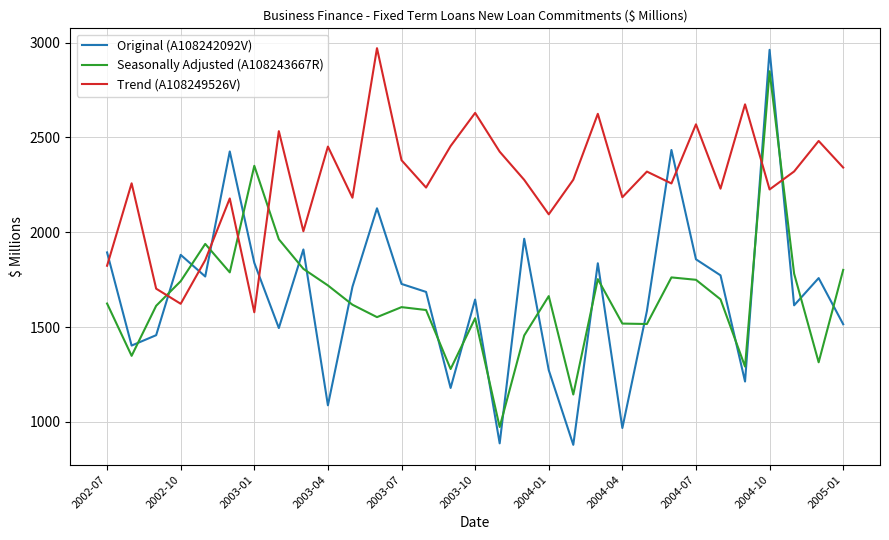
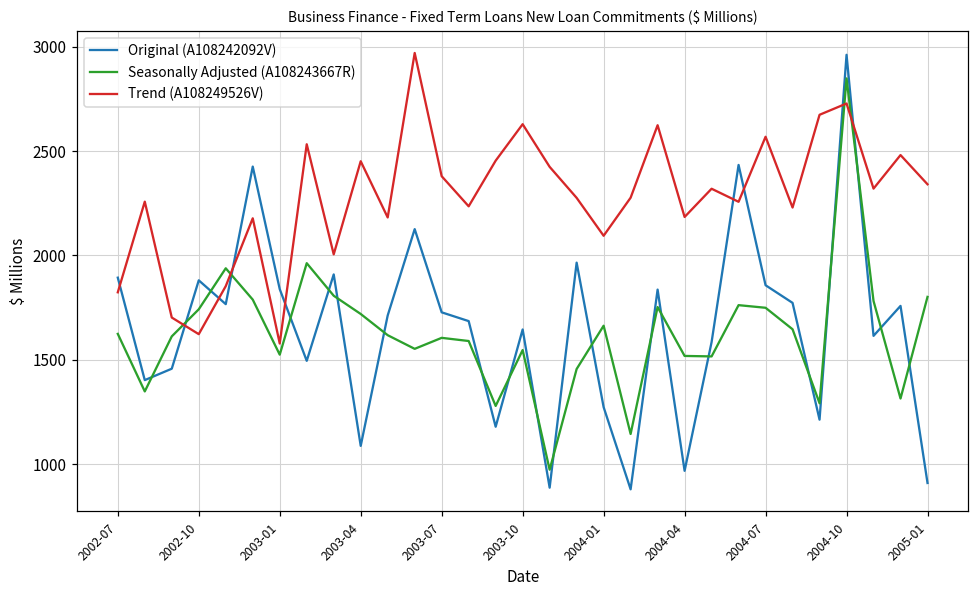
Seasonally Adjusted (A108243667R), 2003-01: 2350 -> 1520
Trend (A108249526V), 2004-10: 2230 -> 2730
Original (A108242092V), 2005-01: 1510 -> 910
